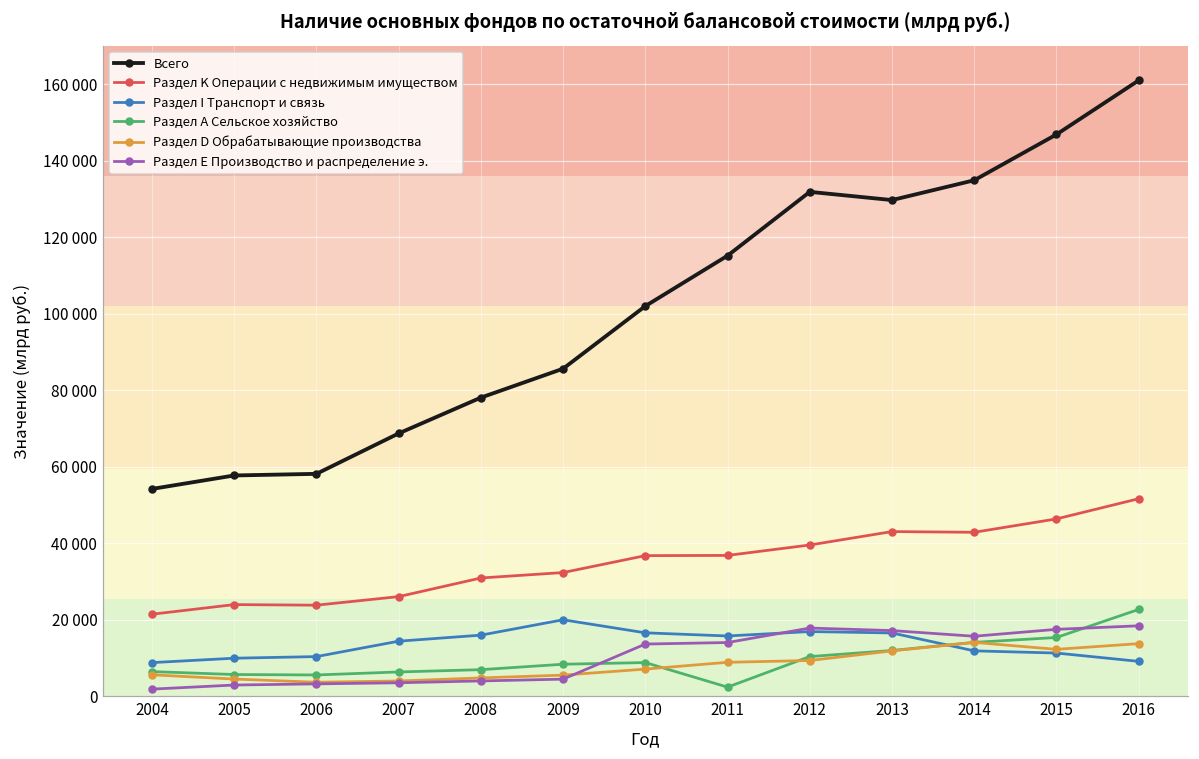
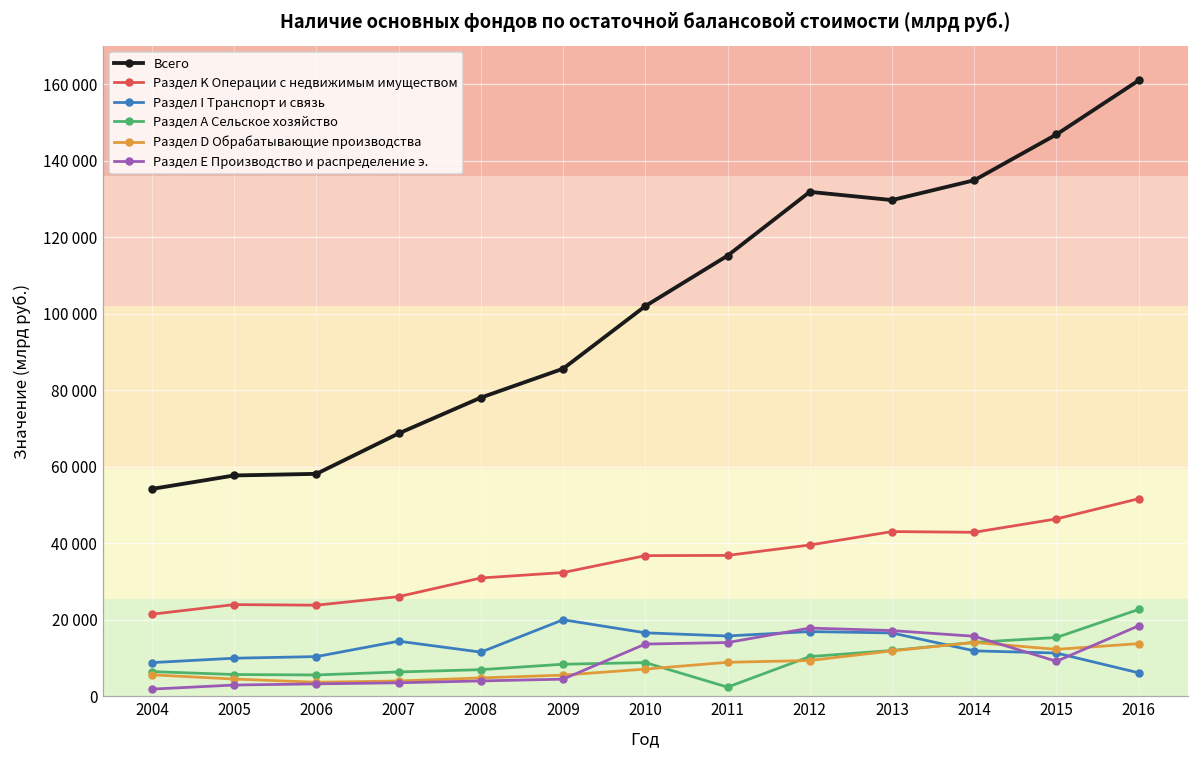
Раздел I Транспорт и связь, 2008: 16000 -> 12000
Раздел Е Производство и распределение э., 2015: 18000 -> 9000
Раздел I Транспорт и связь, 2016: 9000 -> 6000
